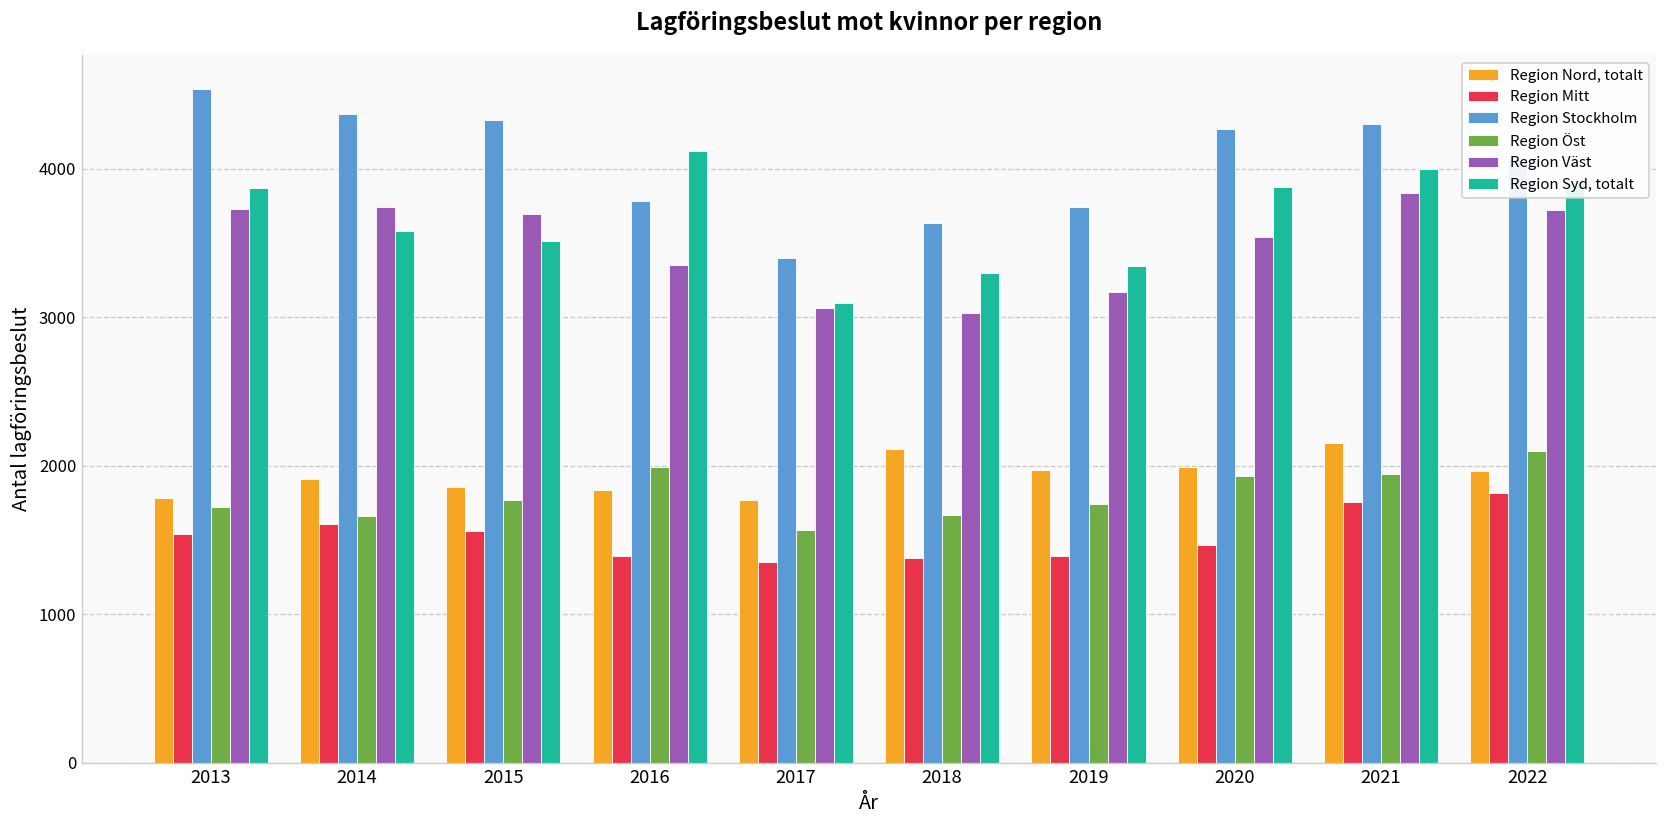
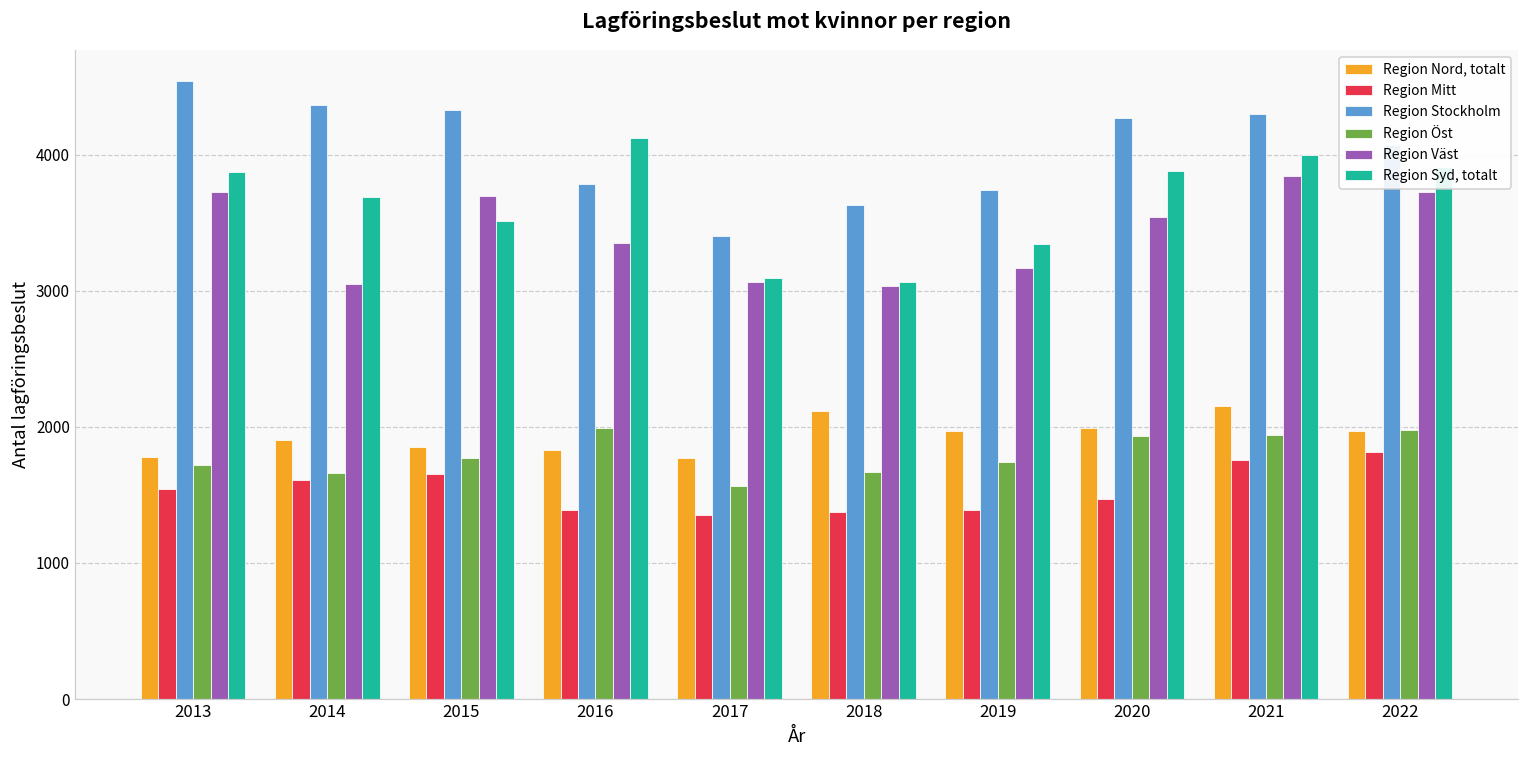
Region Väst, 2014: 3740 -> 3050
Region Syd, totalt, 2014: 3580 -> 3690
Region Mitt, 2015: 1560 -> 1650
Region Syd, totalt, 2018: 3300 -> 3060
Region Öst, 2022: 2100 -> 1980
